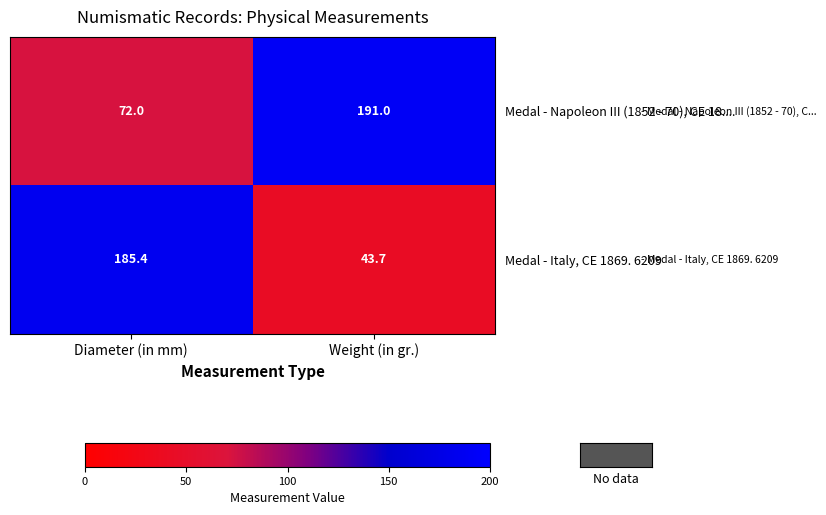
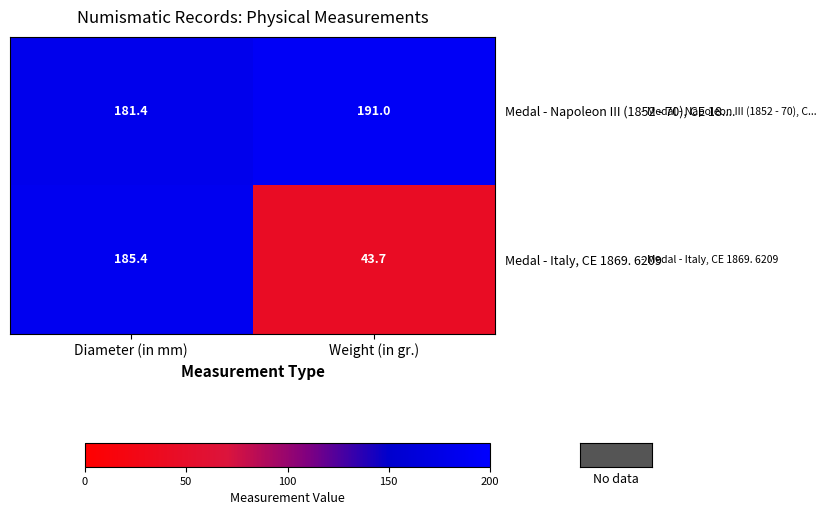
Medal - Napoleon III (1852 - 70), CE 18...., Diameter (in mm): 72.0 -> 181.4
